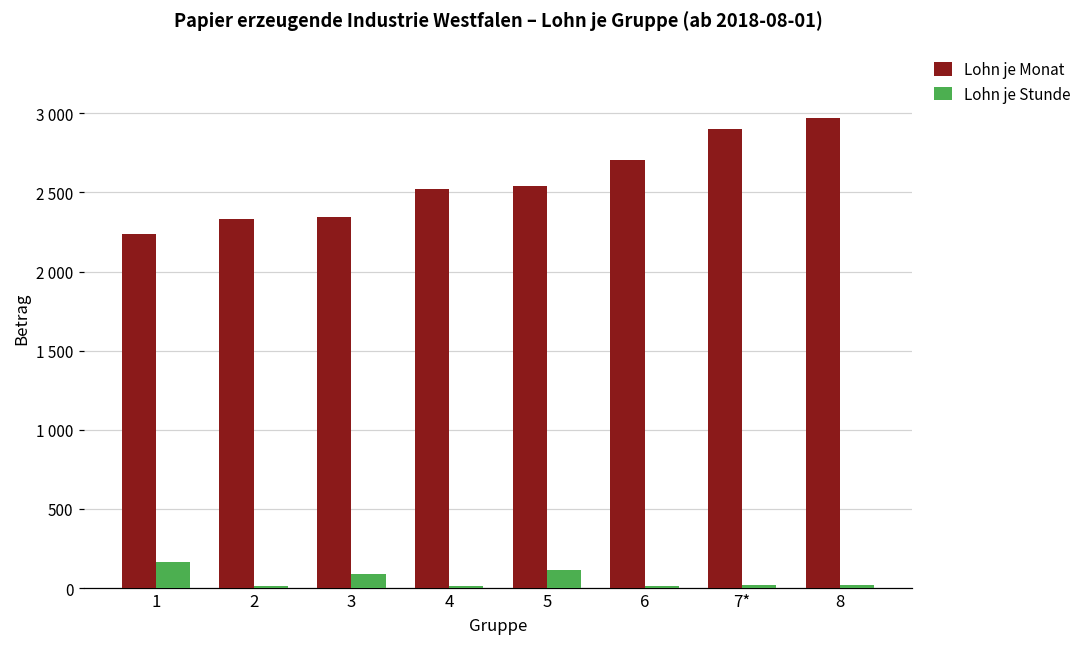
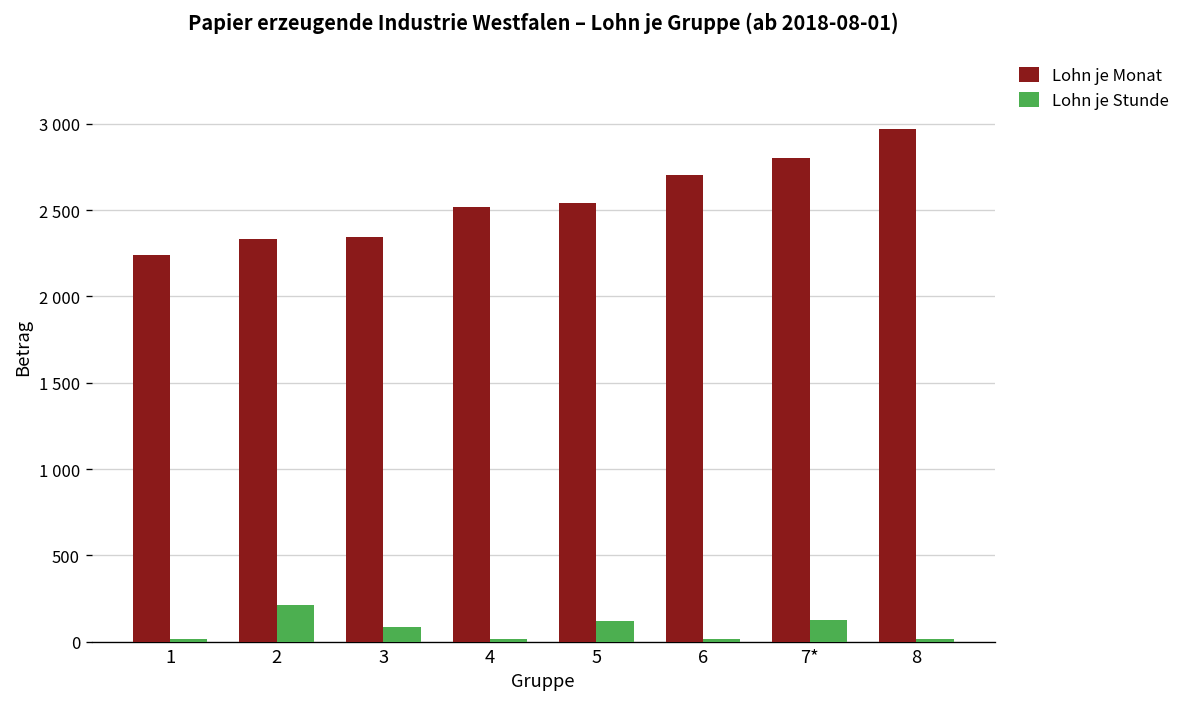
Lohn je Stunde, 1: 170 -> 10
Lohn je Stunde, 2: 10 -> 210
Lohn je Monat, 7*: 2900 -> 2800
Lohn je Stunde, 7*: 20 -> 130
